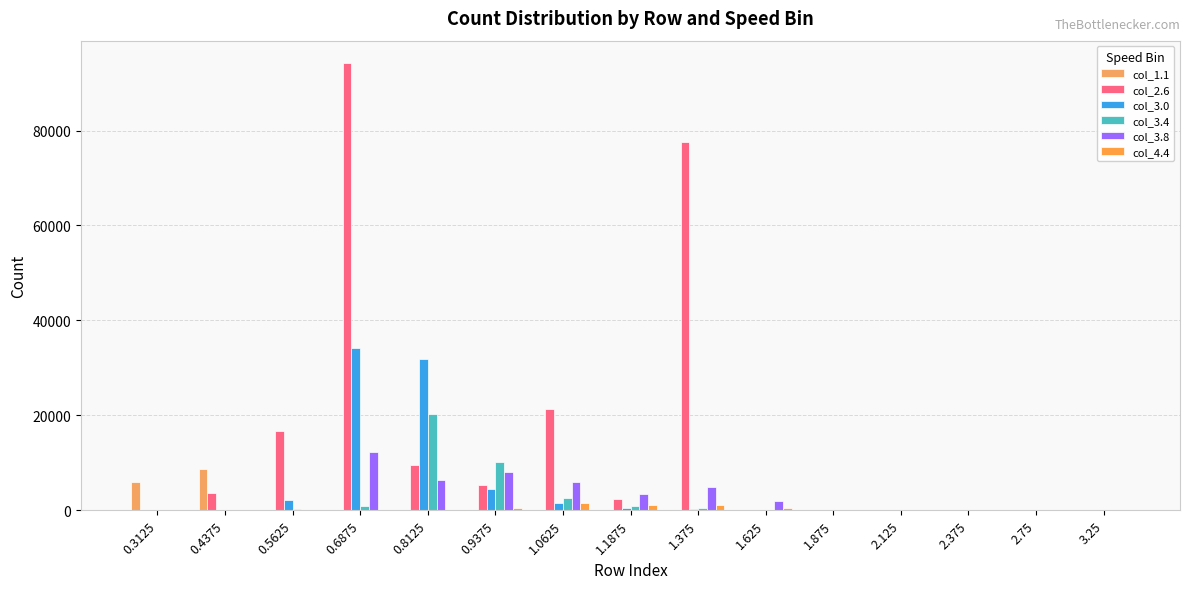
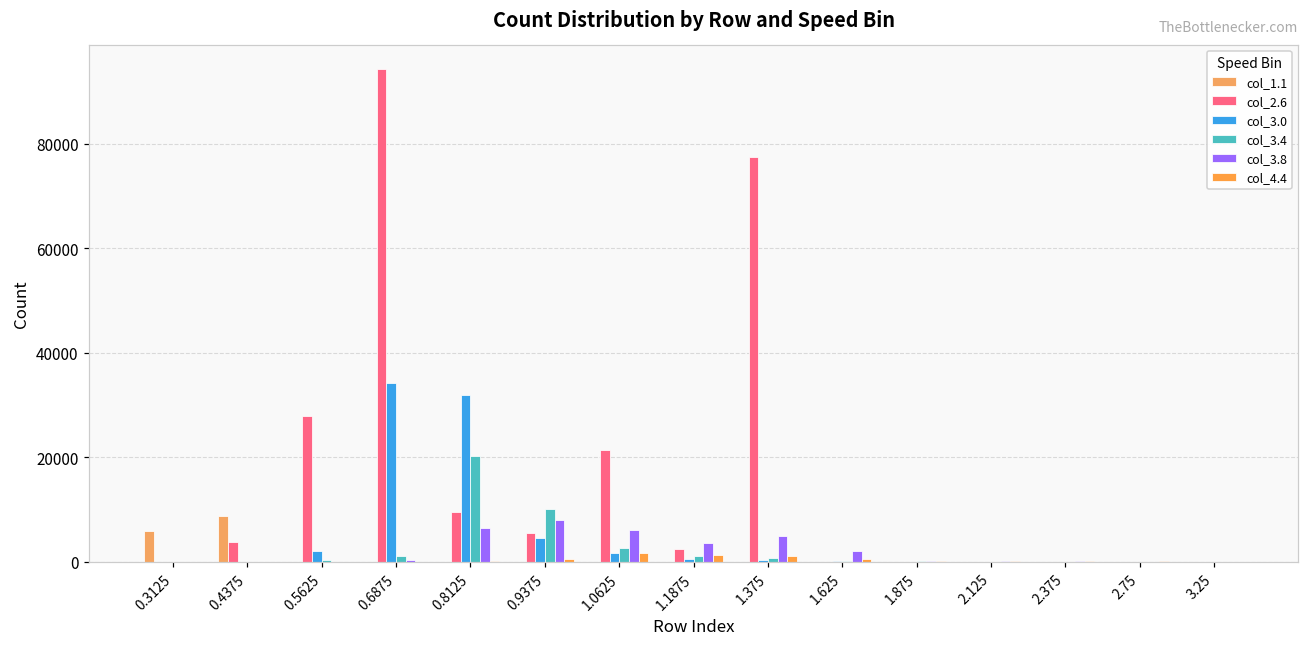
col_2.6, 0.5625: 17000 -> 28000
col_3.8, 0.6875: 12000 -> 0
